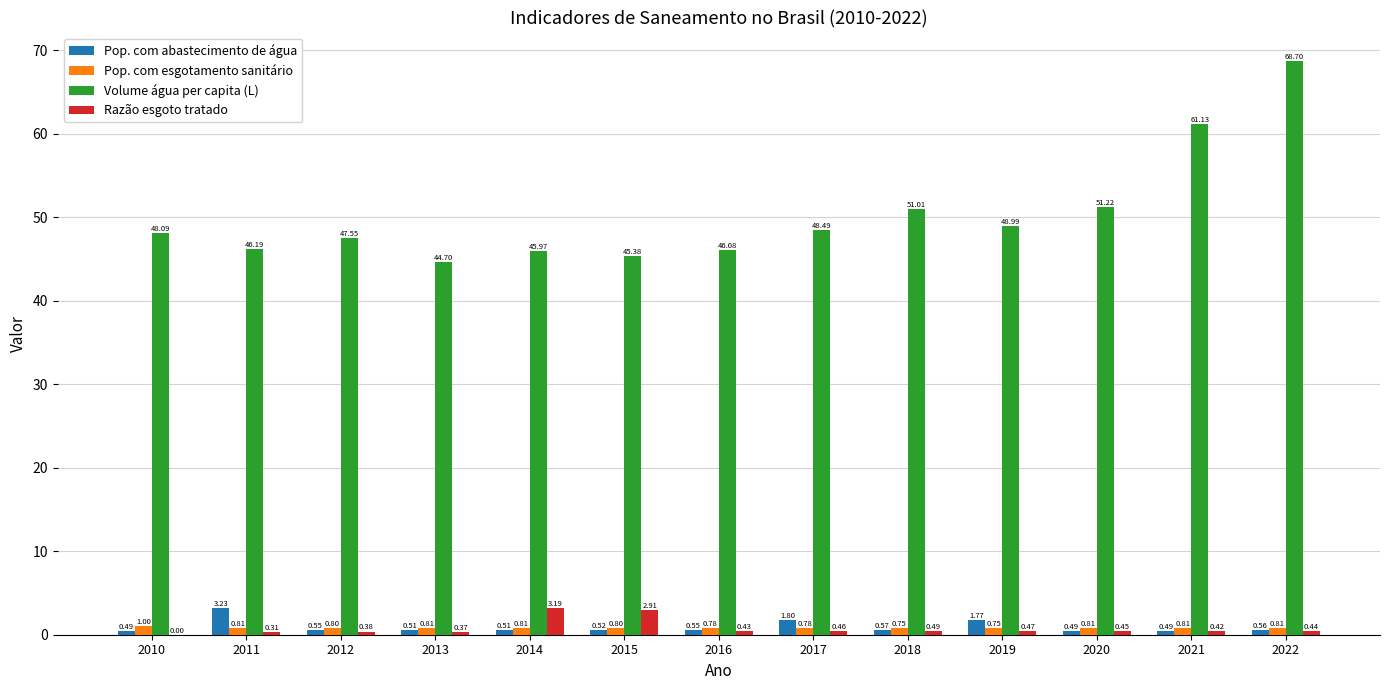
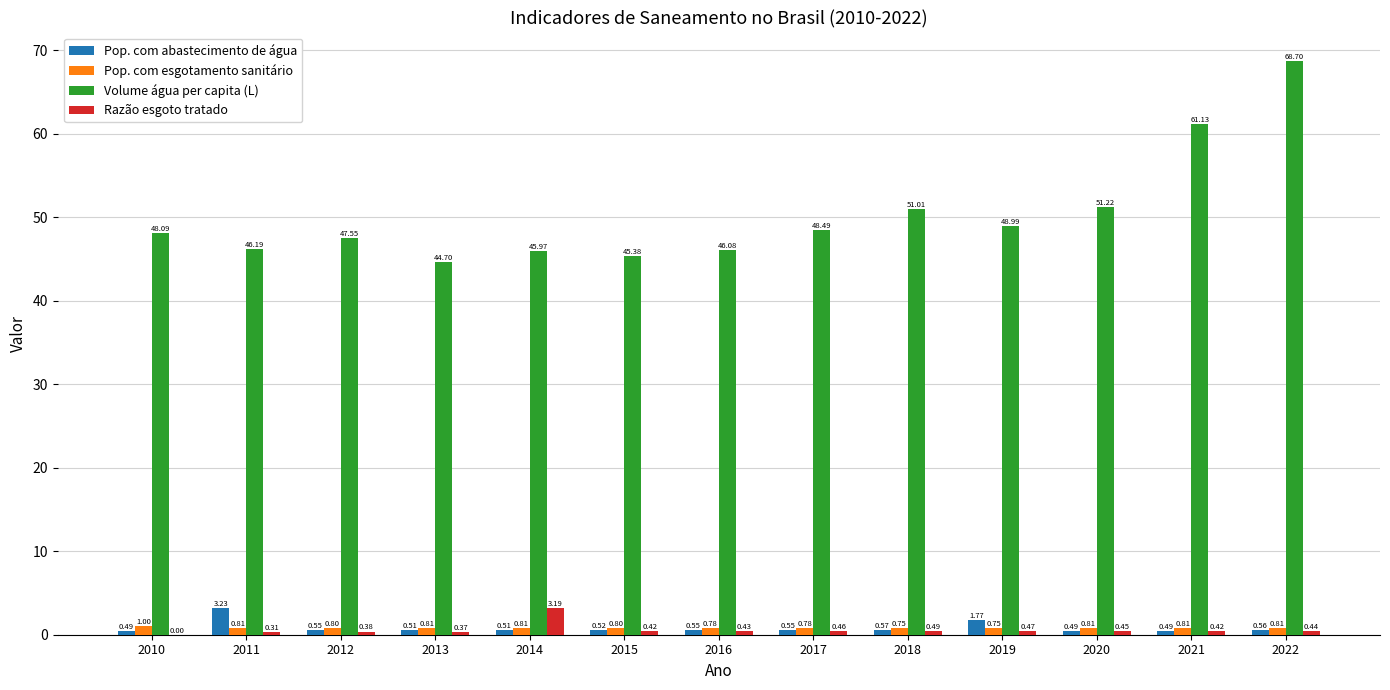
Razão esgoto tratado, 2015: 2.91 -> 0.42
Pop. com abastecimento de água, 2017: 1.80 -> 0.55
